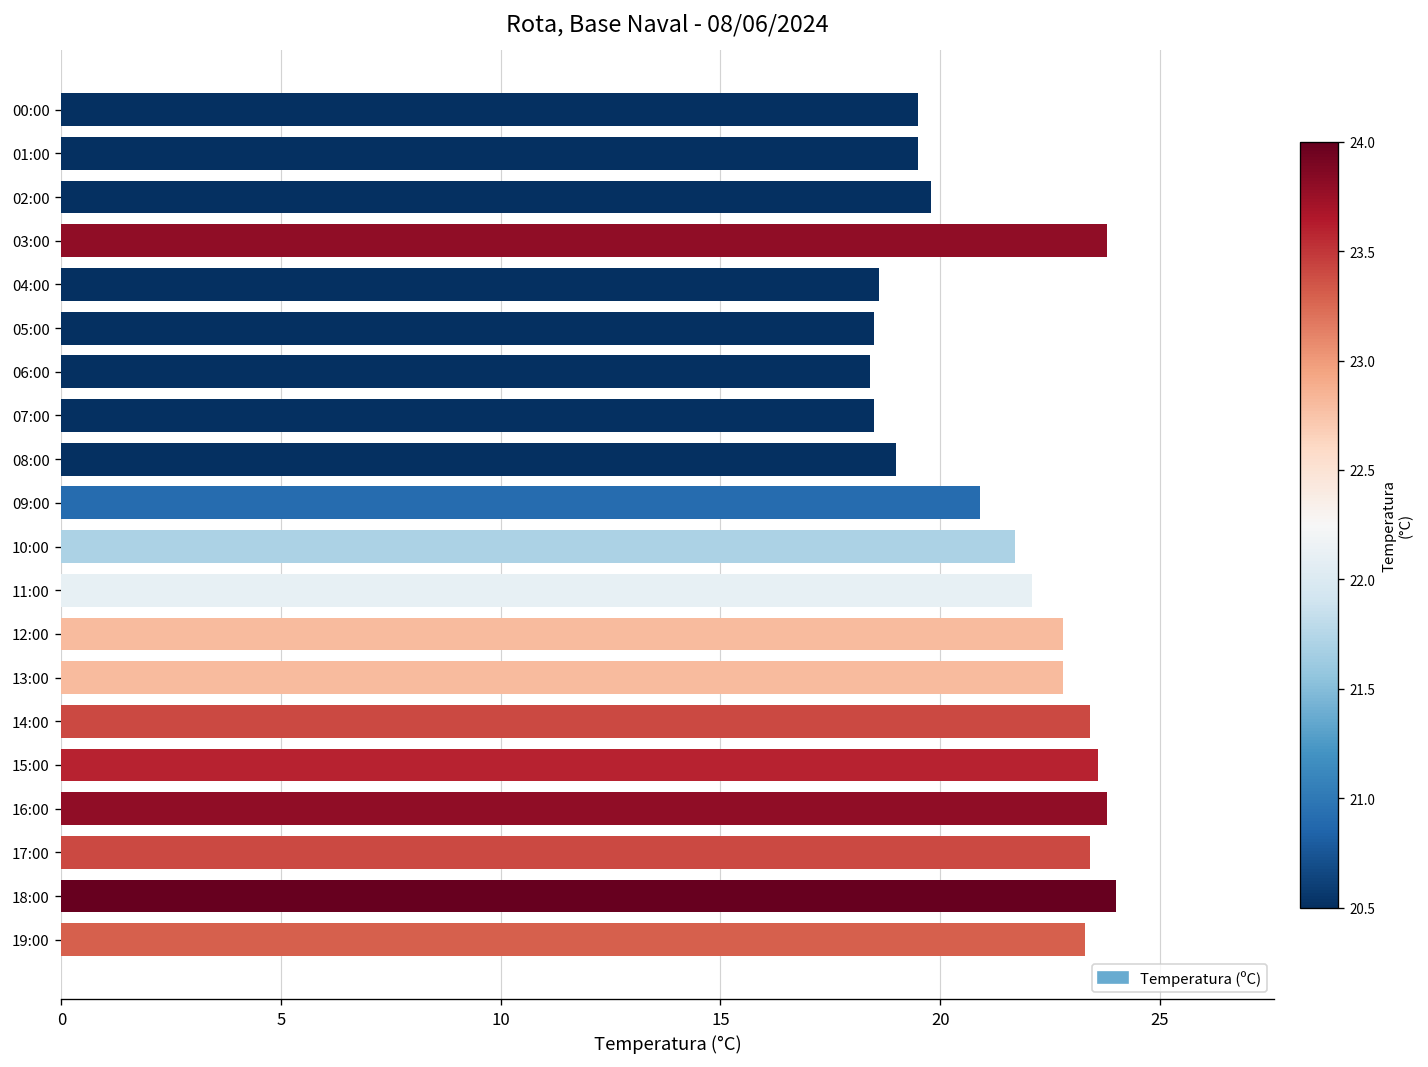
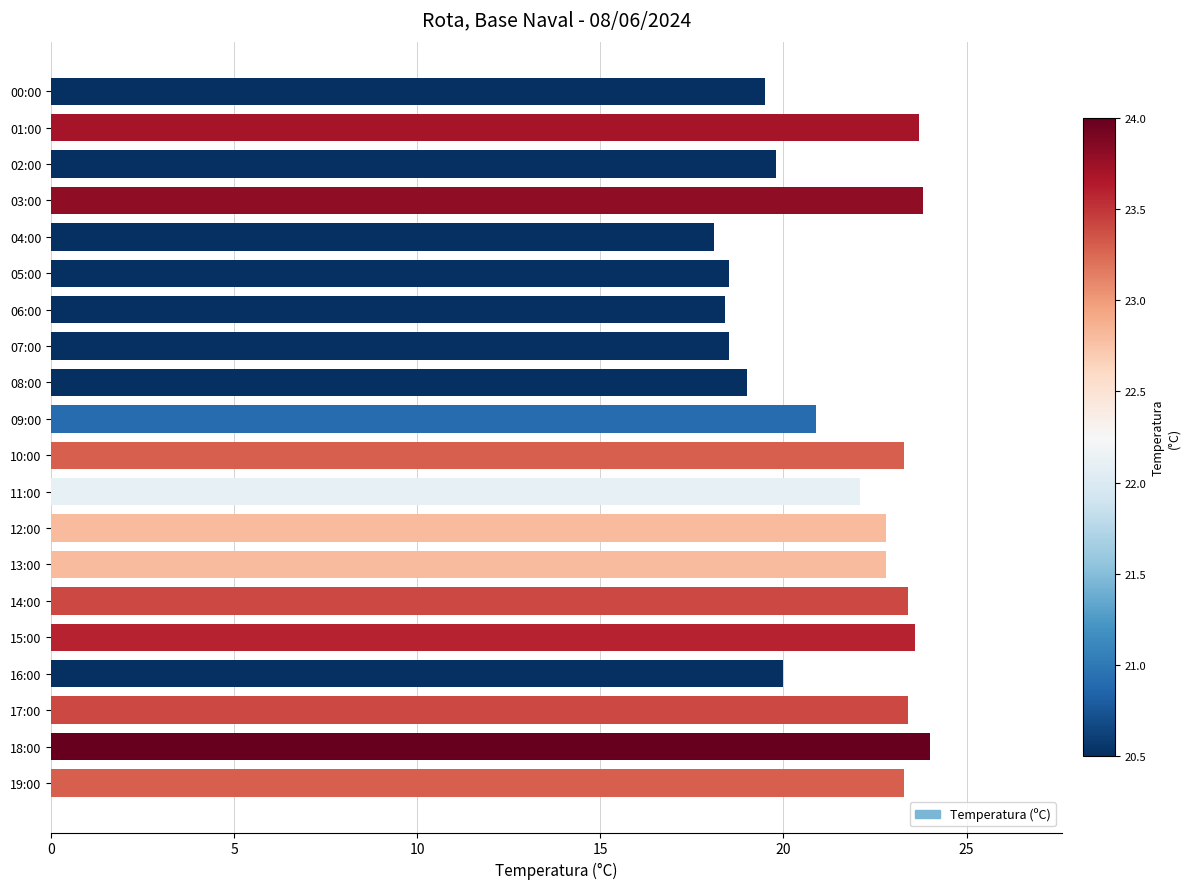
01:00: 19.5 -> 23.7
04:00: 18.6 -> 18.1
10:00: 21.7 -> 23.3
16:00: 23.8 -> 20.0
